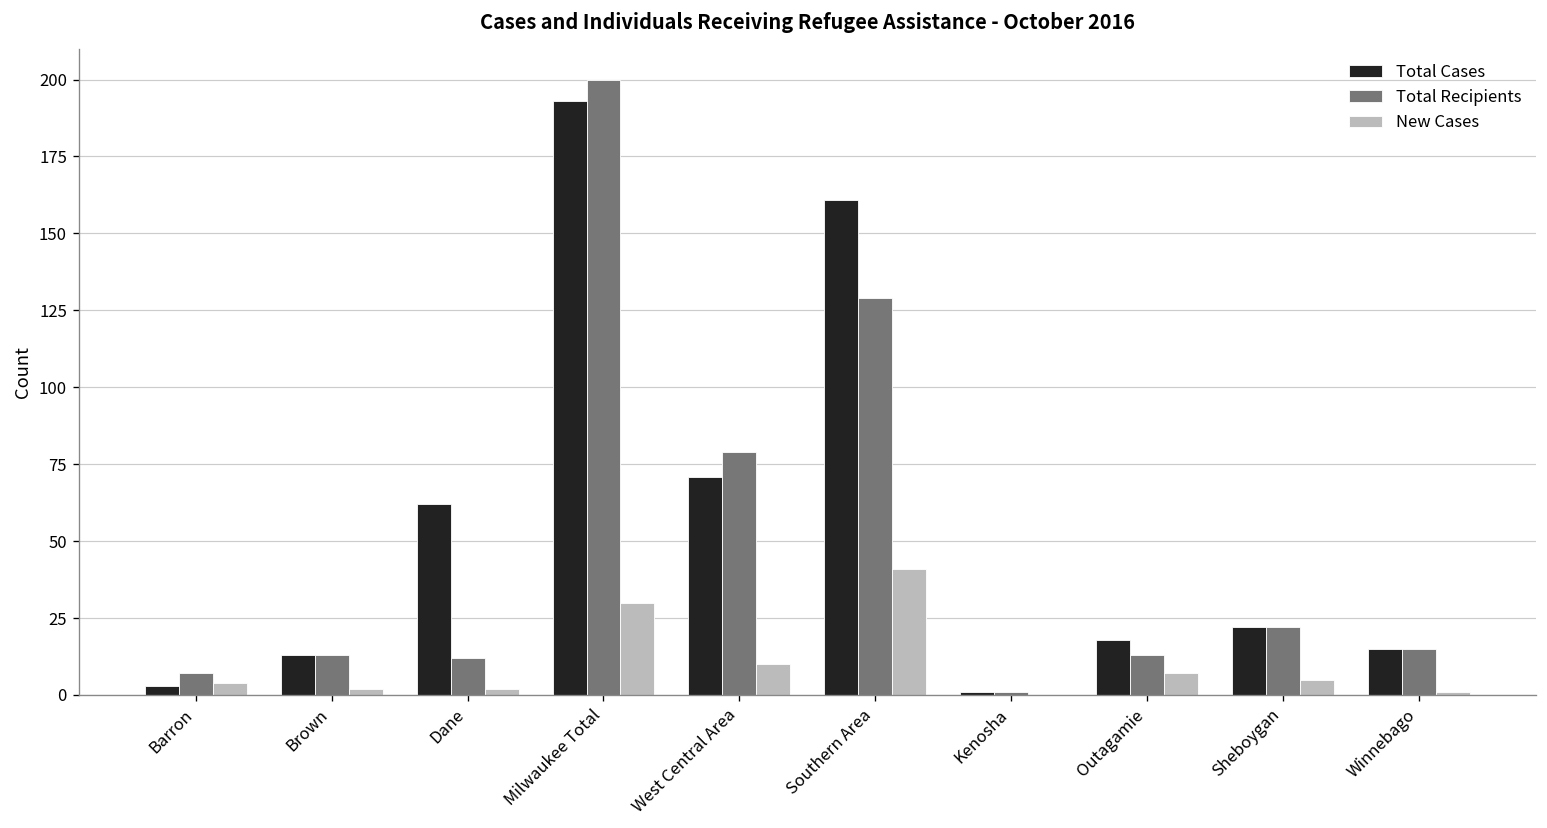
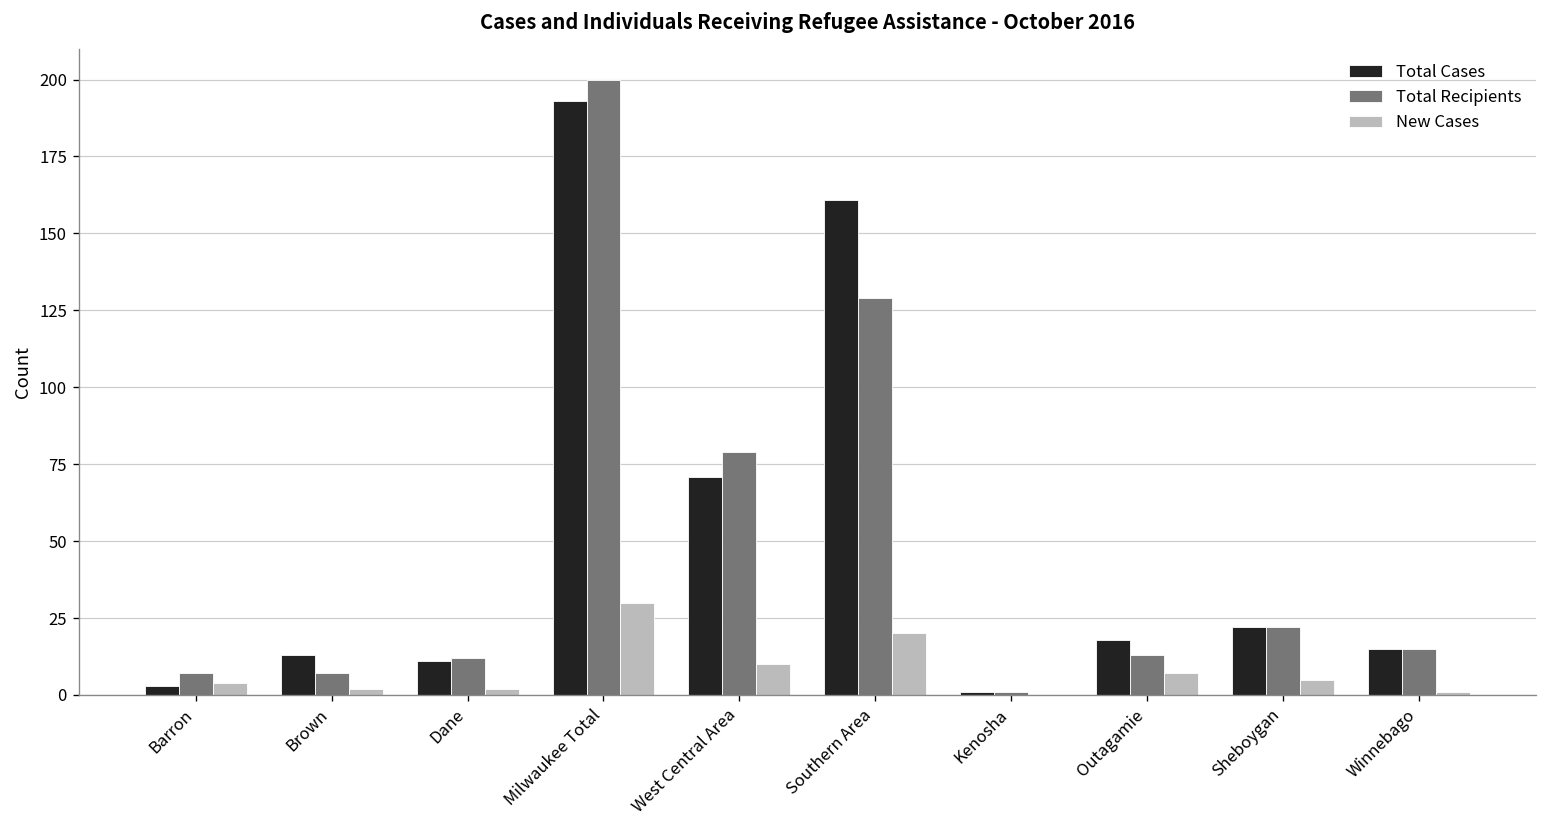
Total Recipients, Brown: 13 -> 7
Total Cases, Dane: 62 -> 11
New Cases, Southern Area: 41 -> 20
